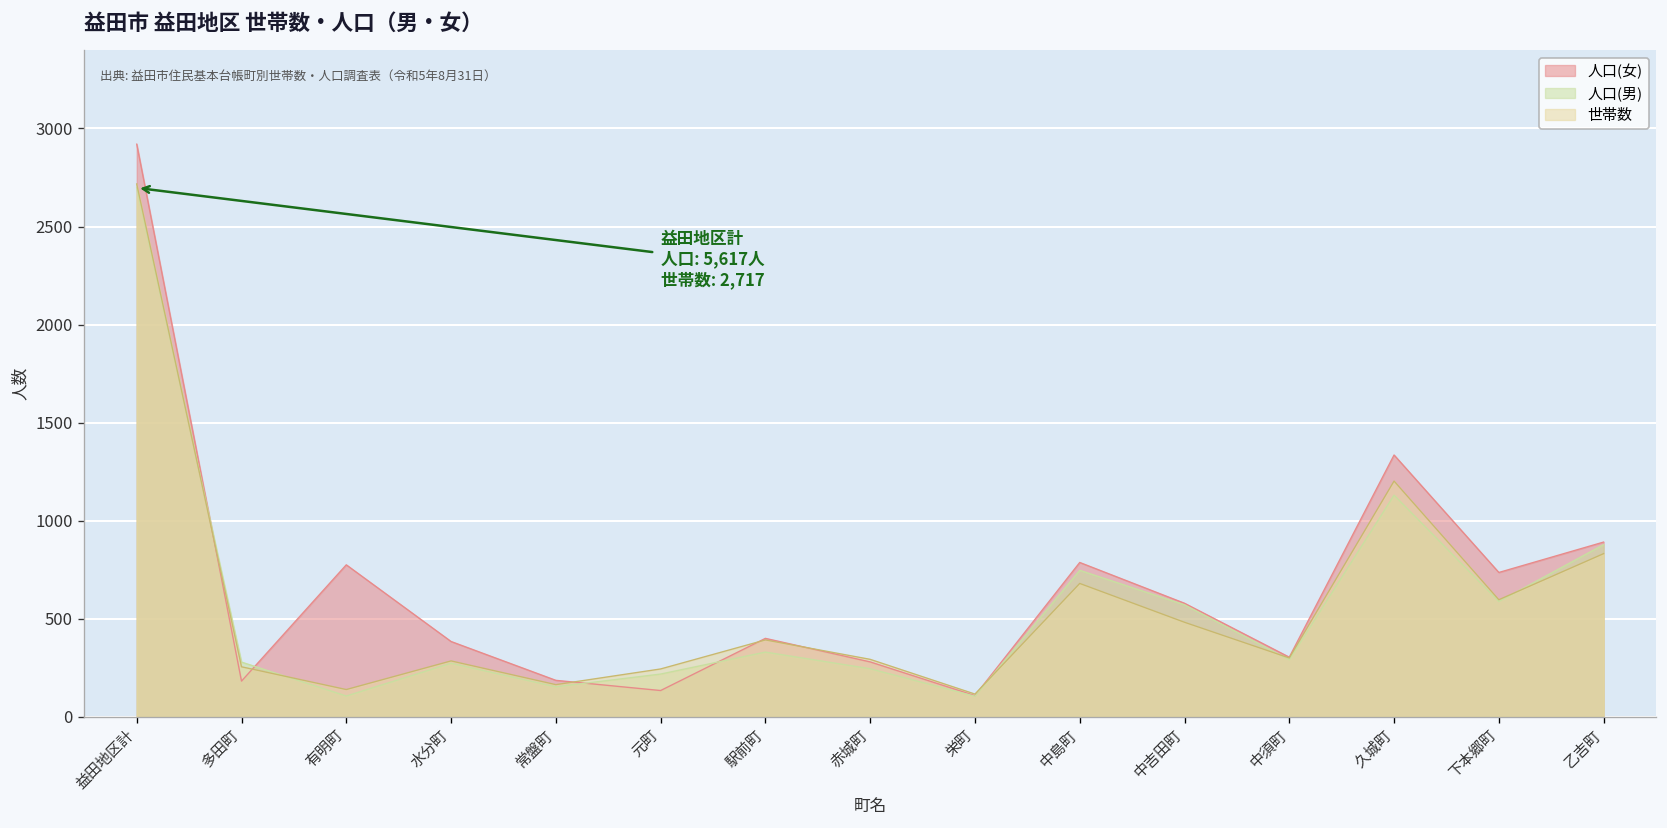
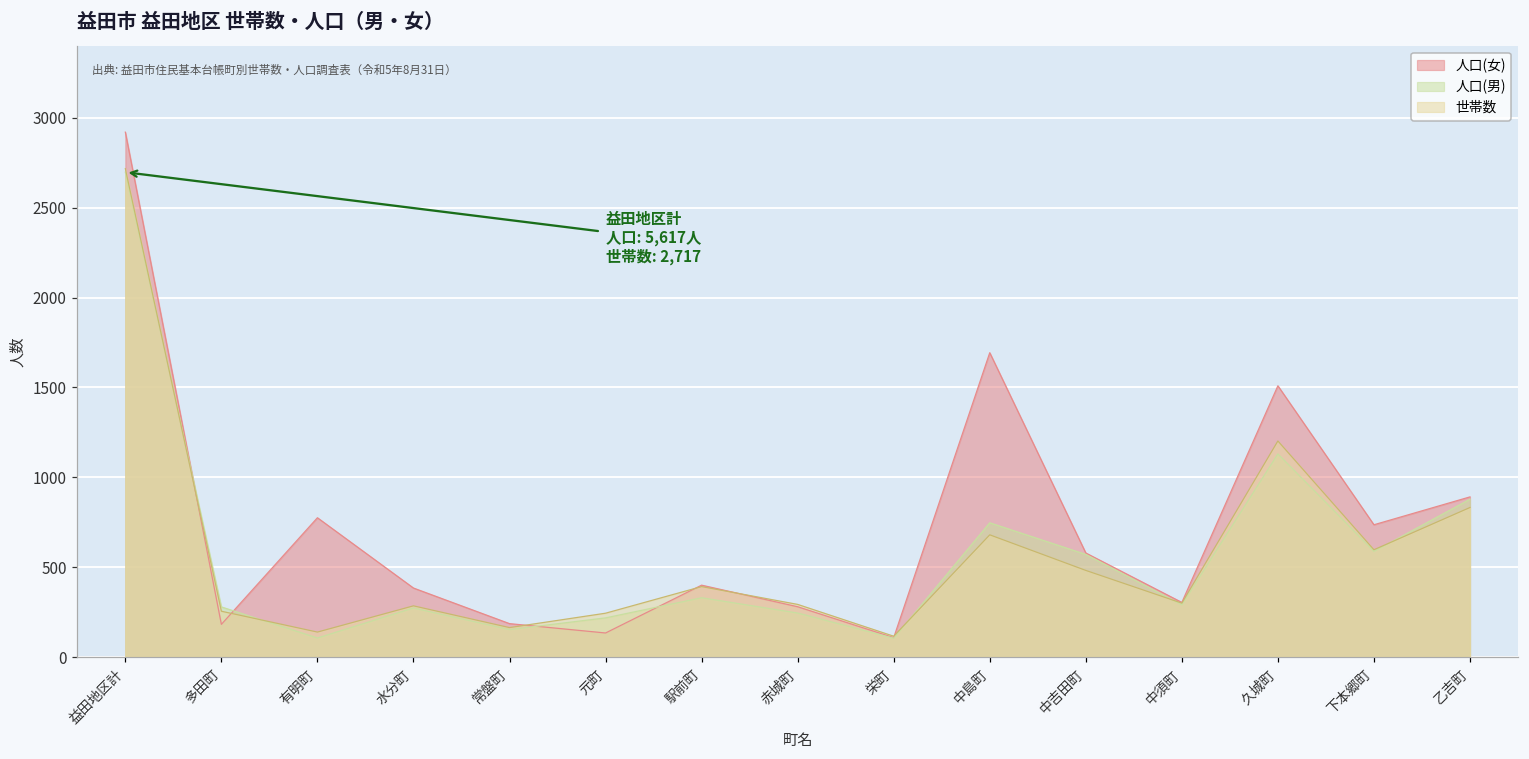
人口(女), 中島町: 790 -> 1690
人口(女), 久城町: 1340 -> 1510
